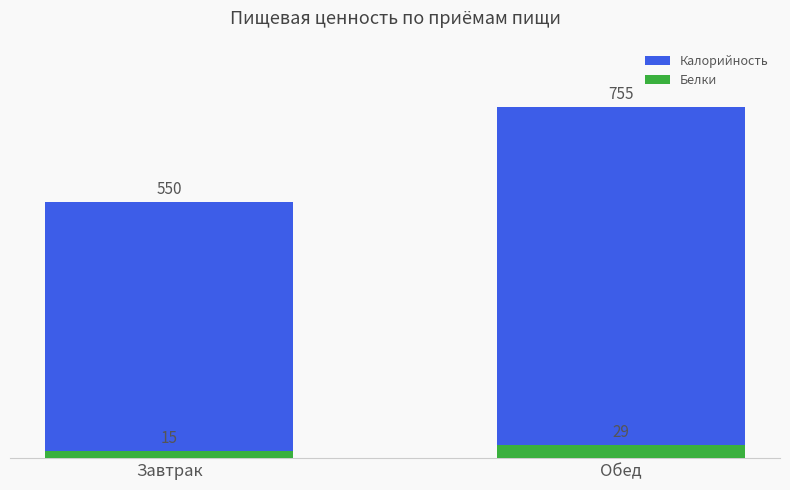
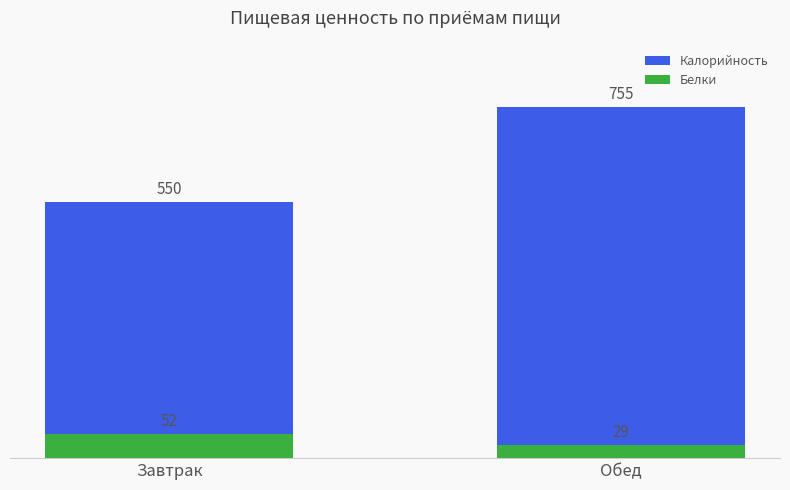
Белки, Завтрак: 15 -> 52
